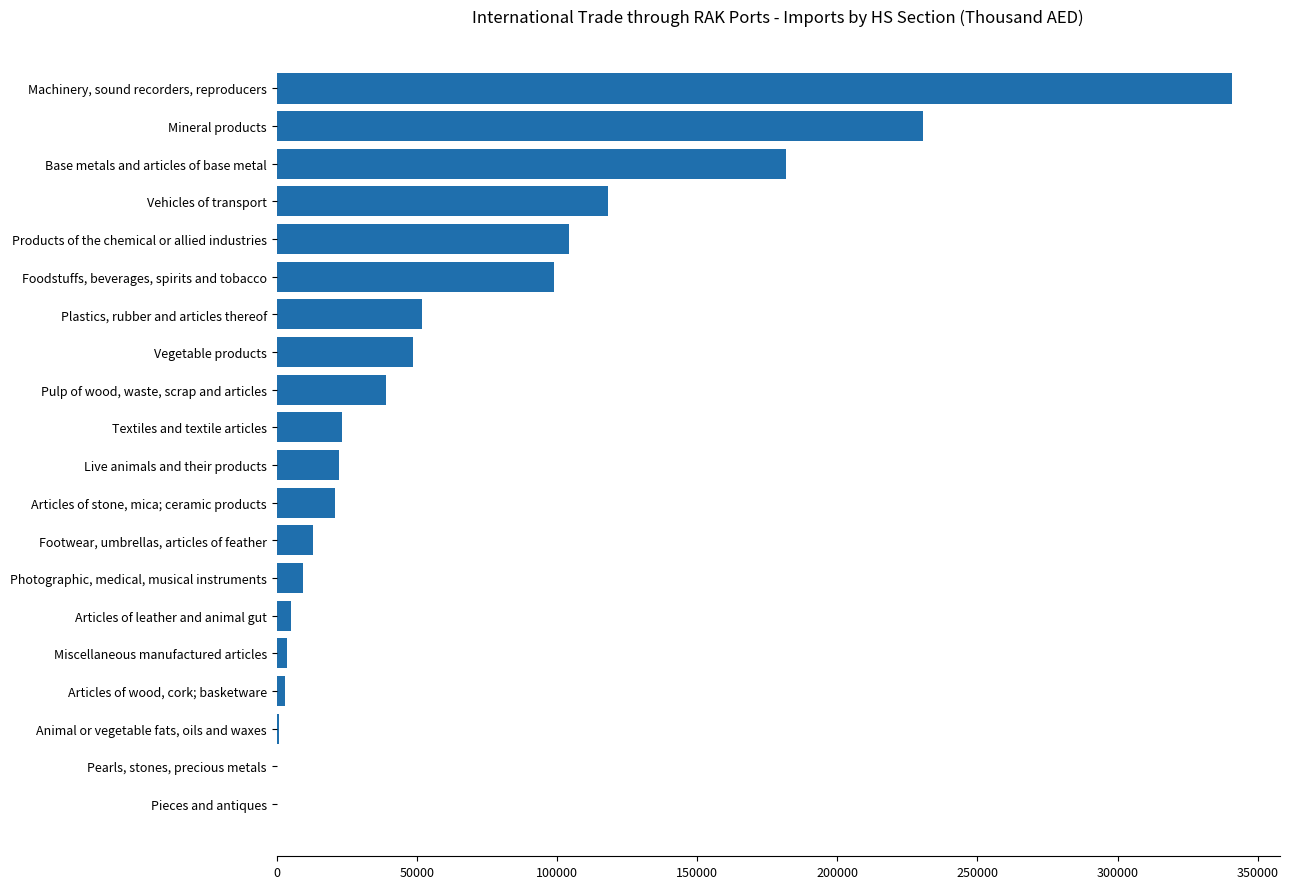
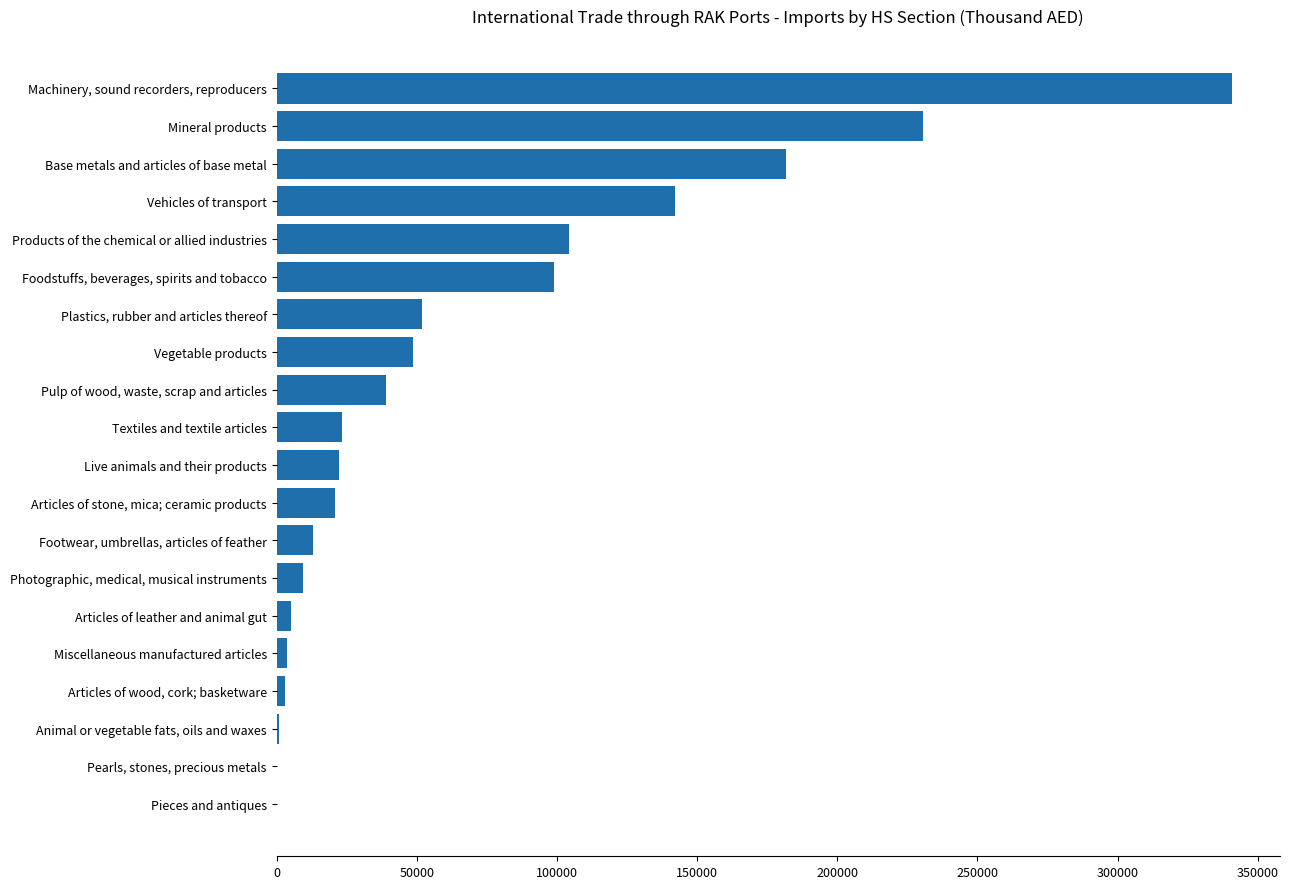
Vehicles of transport: 118000 -> 142000
